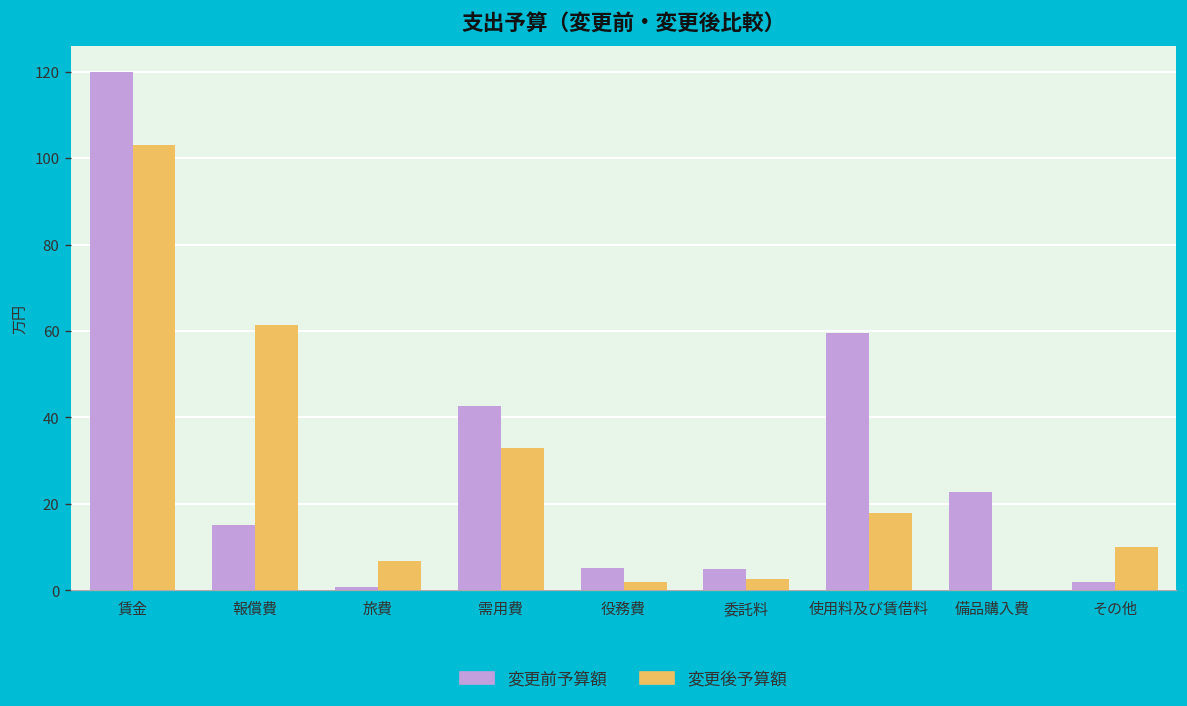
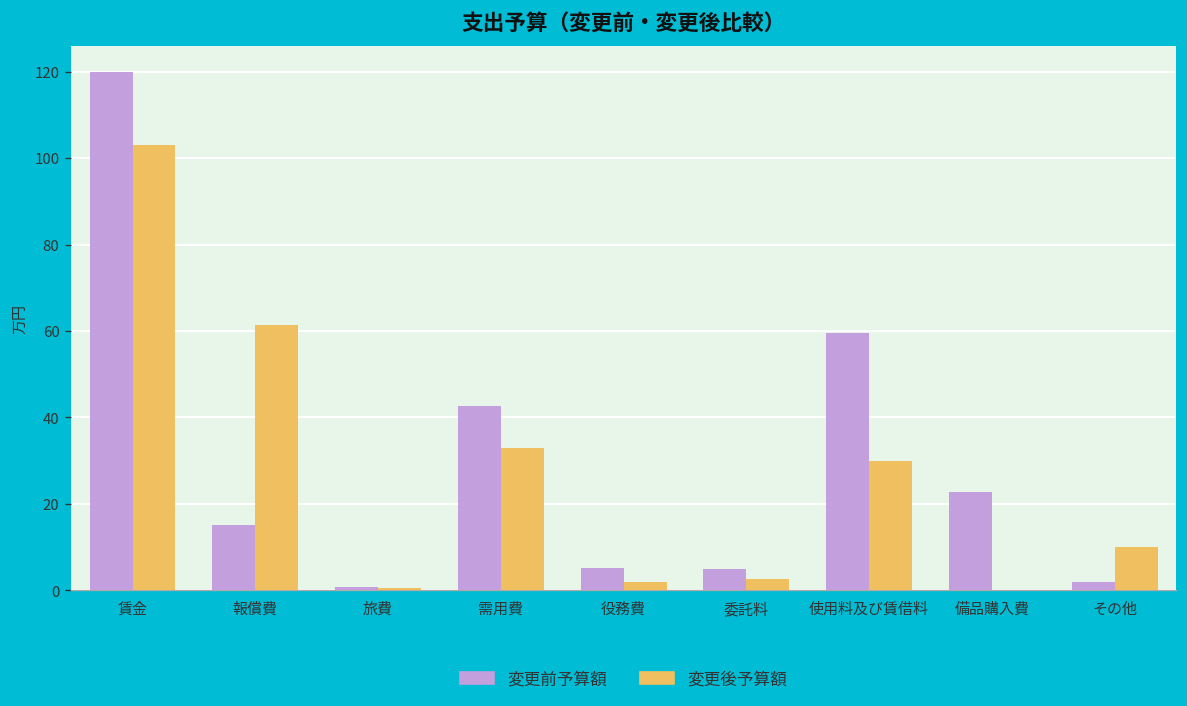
変更後予算額, 旅費: 7 -> 1
変更後予算額, 使用料及び賃借料: 18 -> 30
